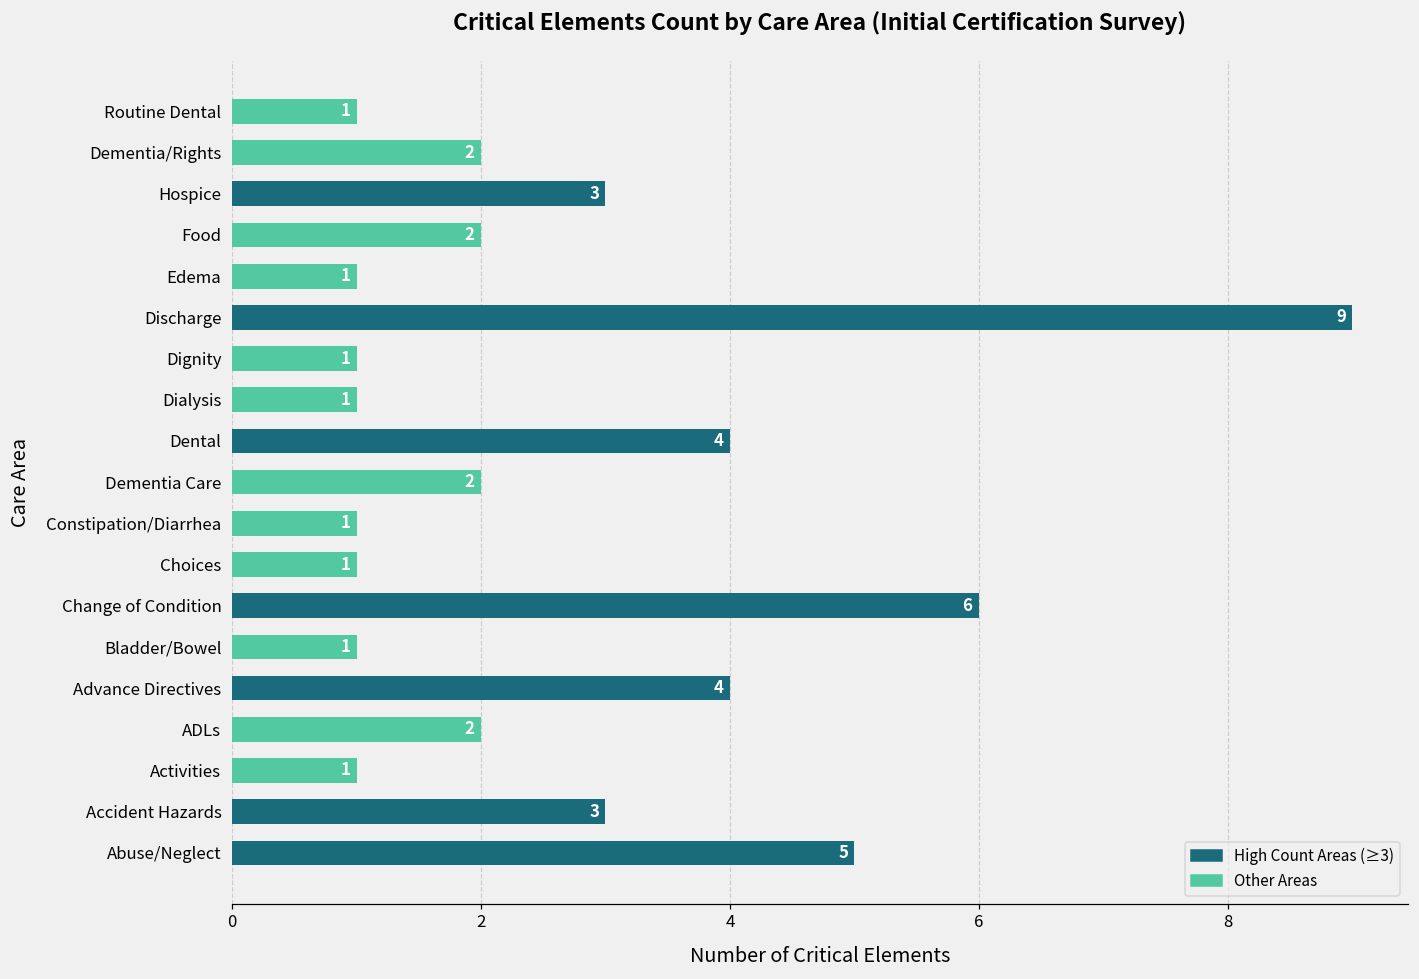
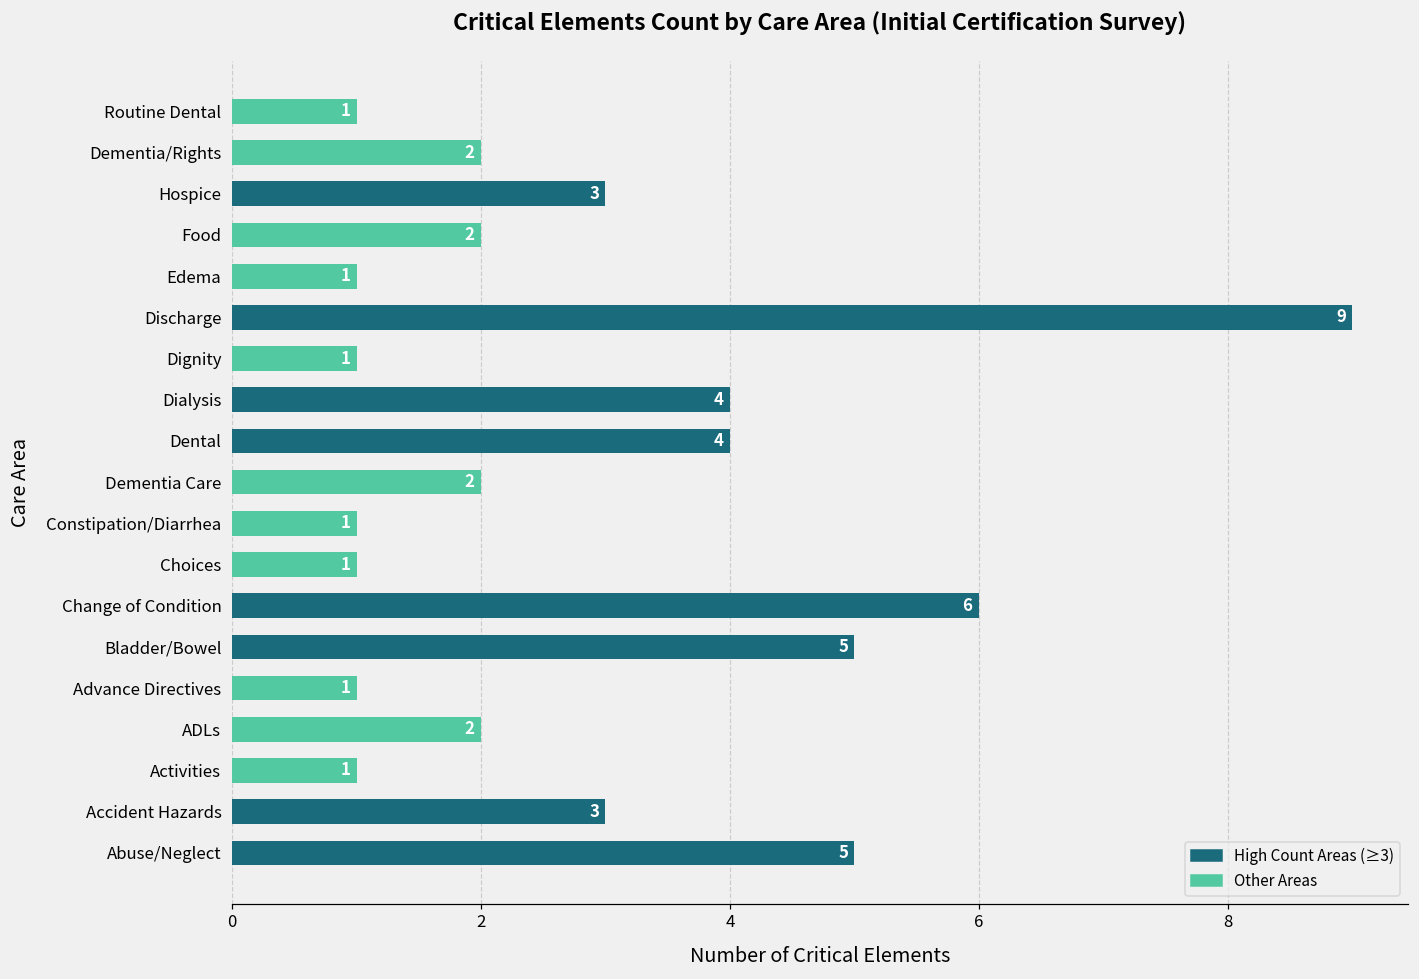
Dialysis: 1 -> 4
Bladder/Bowel: 1 -> 5
Advance Directives: 4 -> 1
